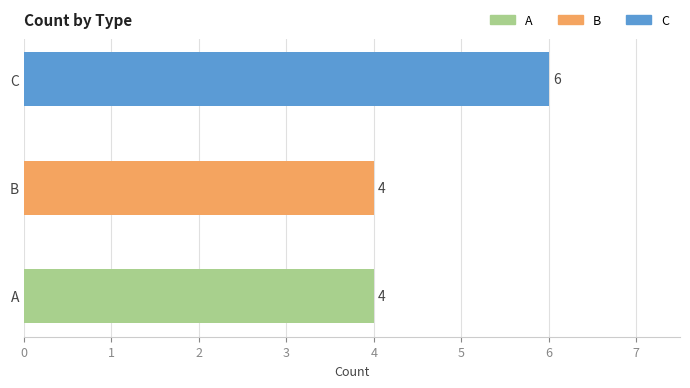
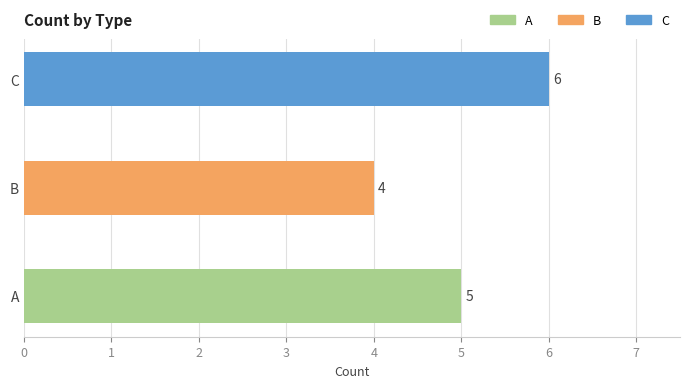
A: 4 -> 5
